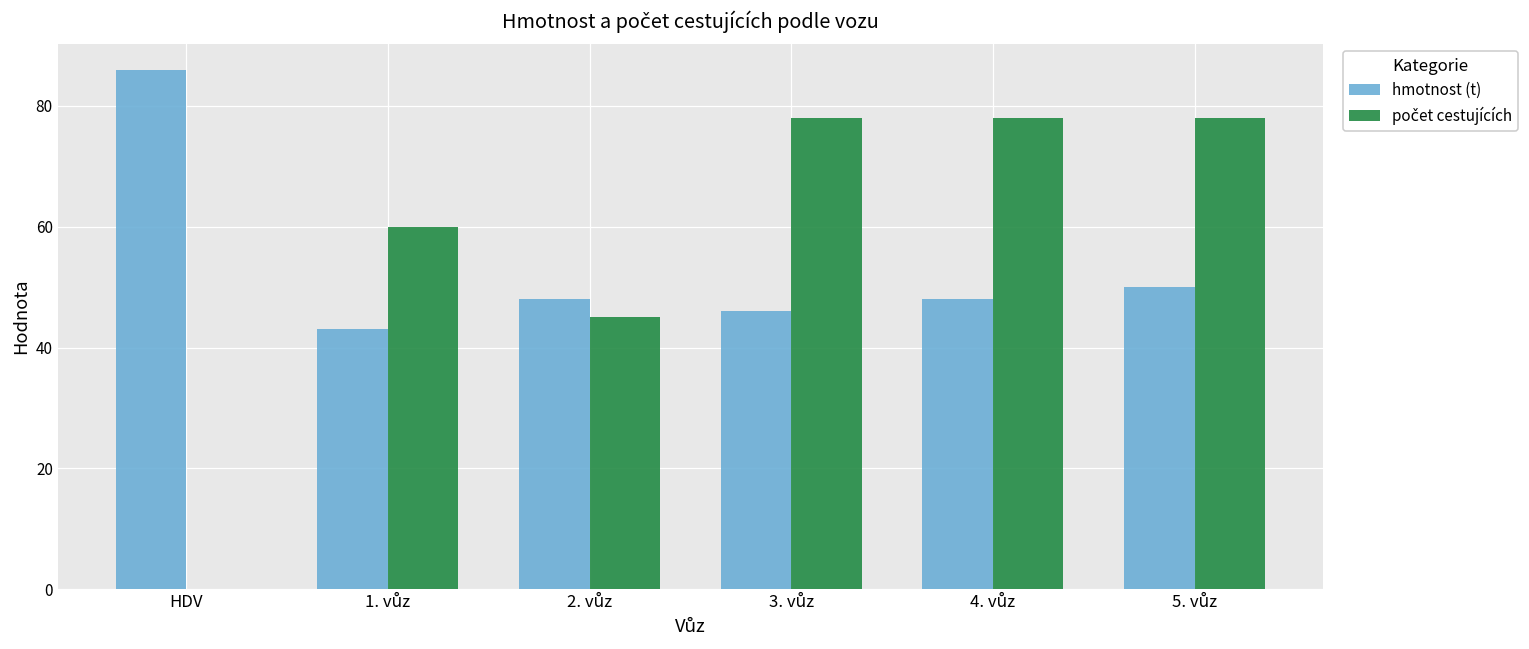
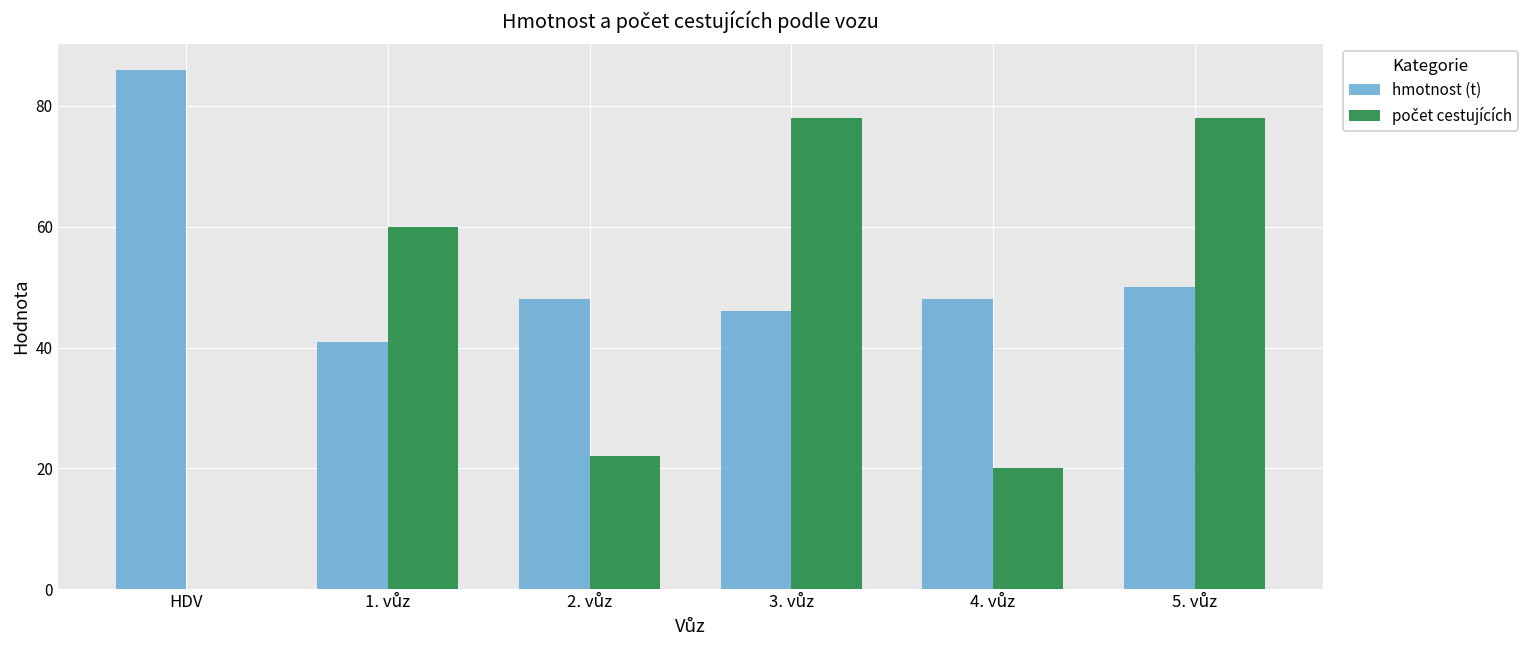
hmotnost (t), 1. vůz: 43 -> 41
počet cestujících, 2. vůz: 45 -> 22
počet cestujících, 4. vůz: 78 -> 20
